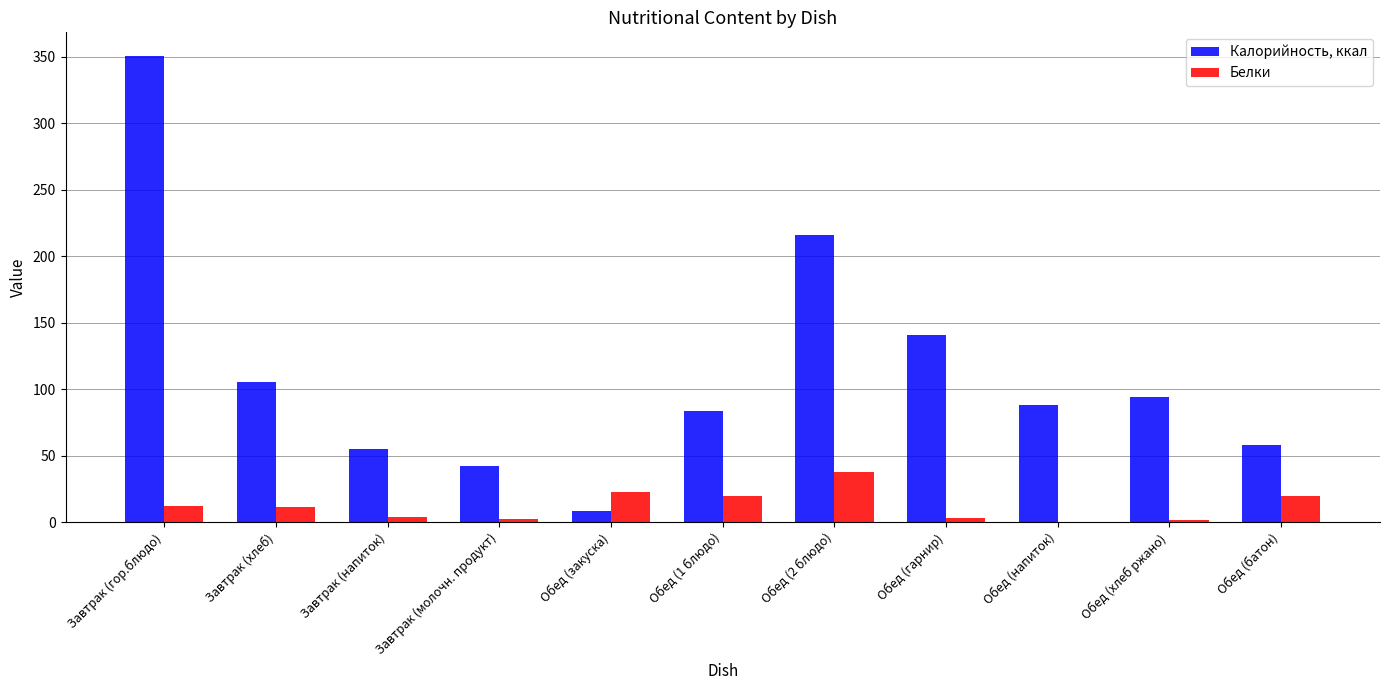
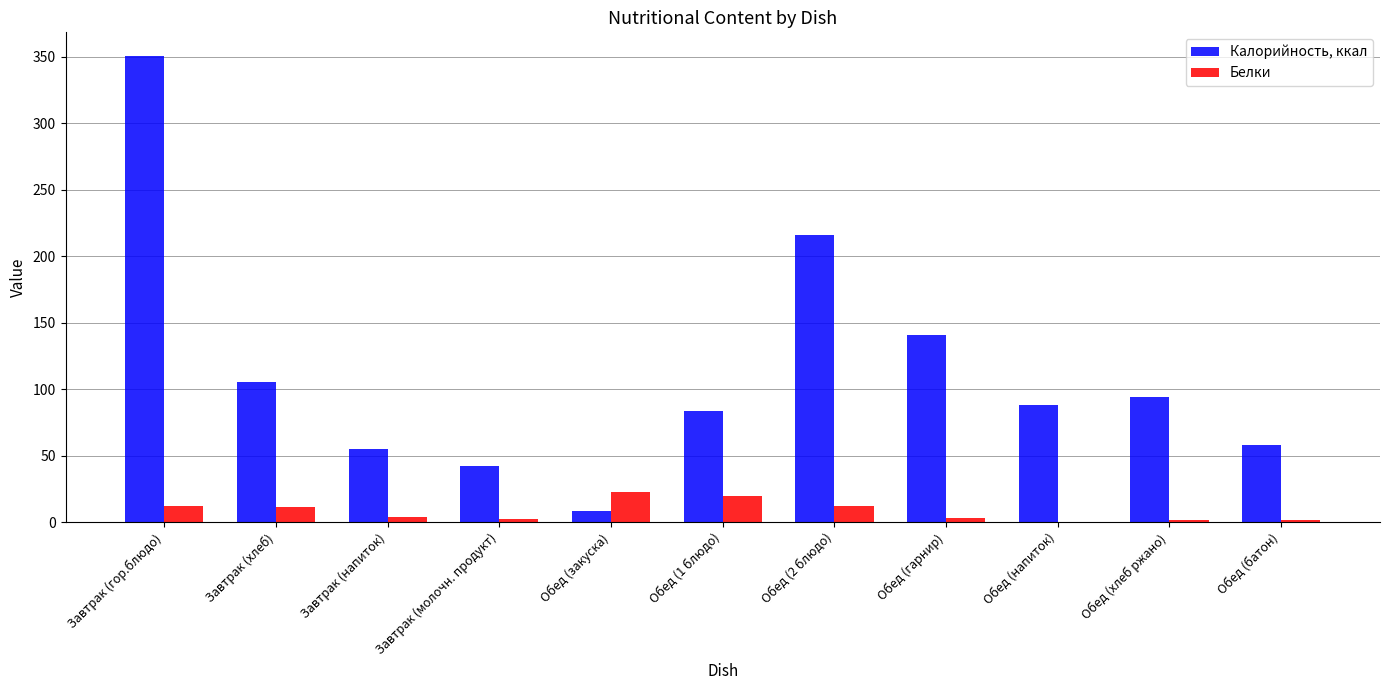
Белки, Обед (2 блюдо): 38 -> 12
Белки, Обед (батон): 19 -> 2
